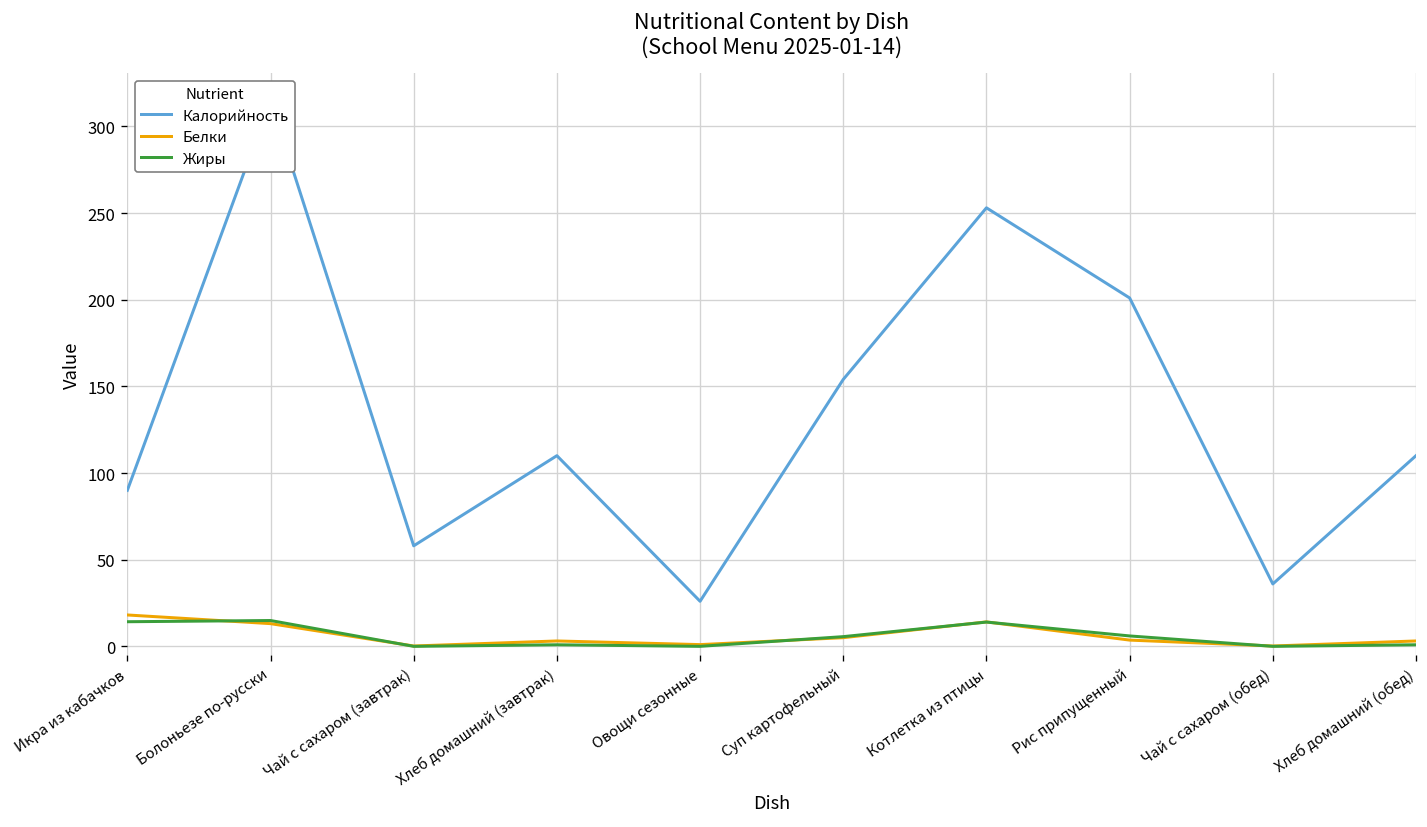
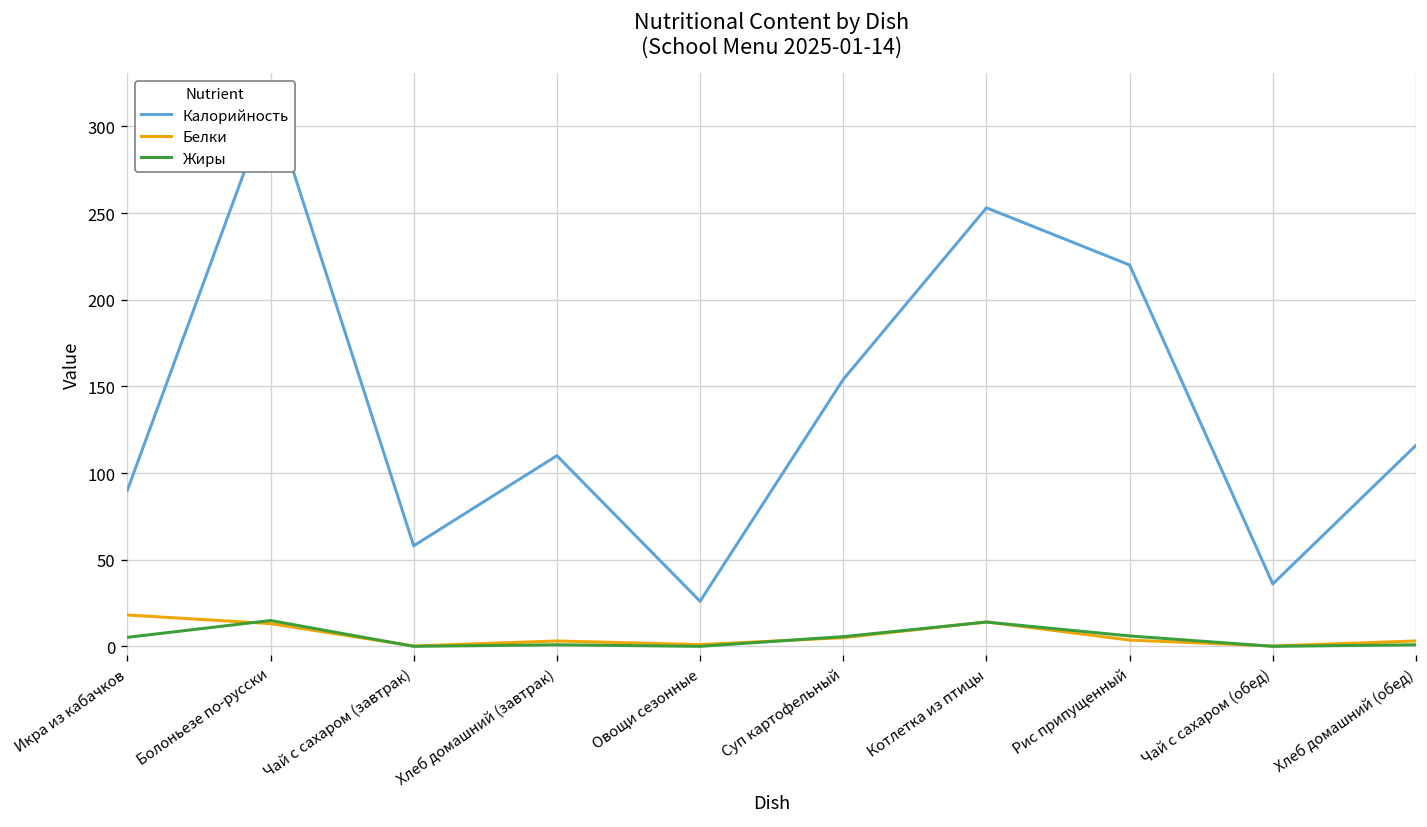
Жиры, Икра из кабачков: 14 -> 5
Калорийность, Рис припущенный: 201 -> 220
Калорийность, Хлеб домашний (обед): 110 -> 116
